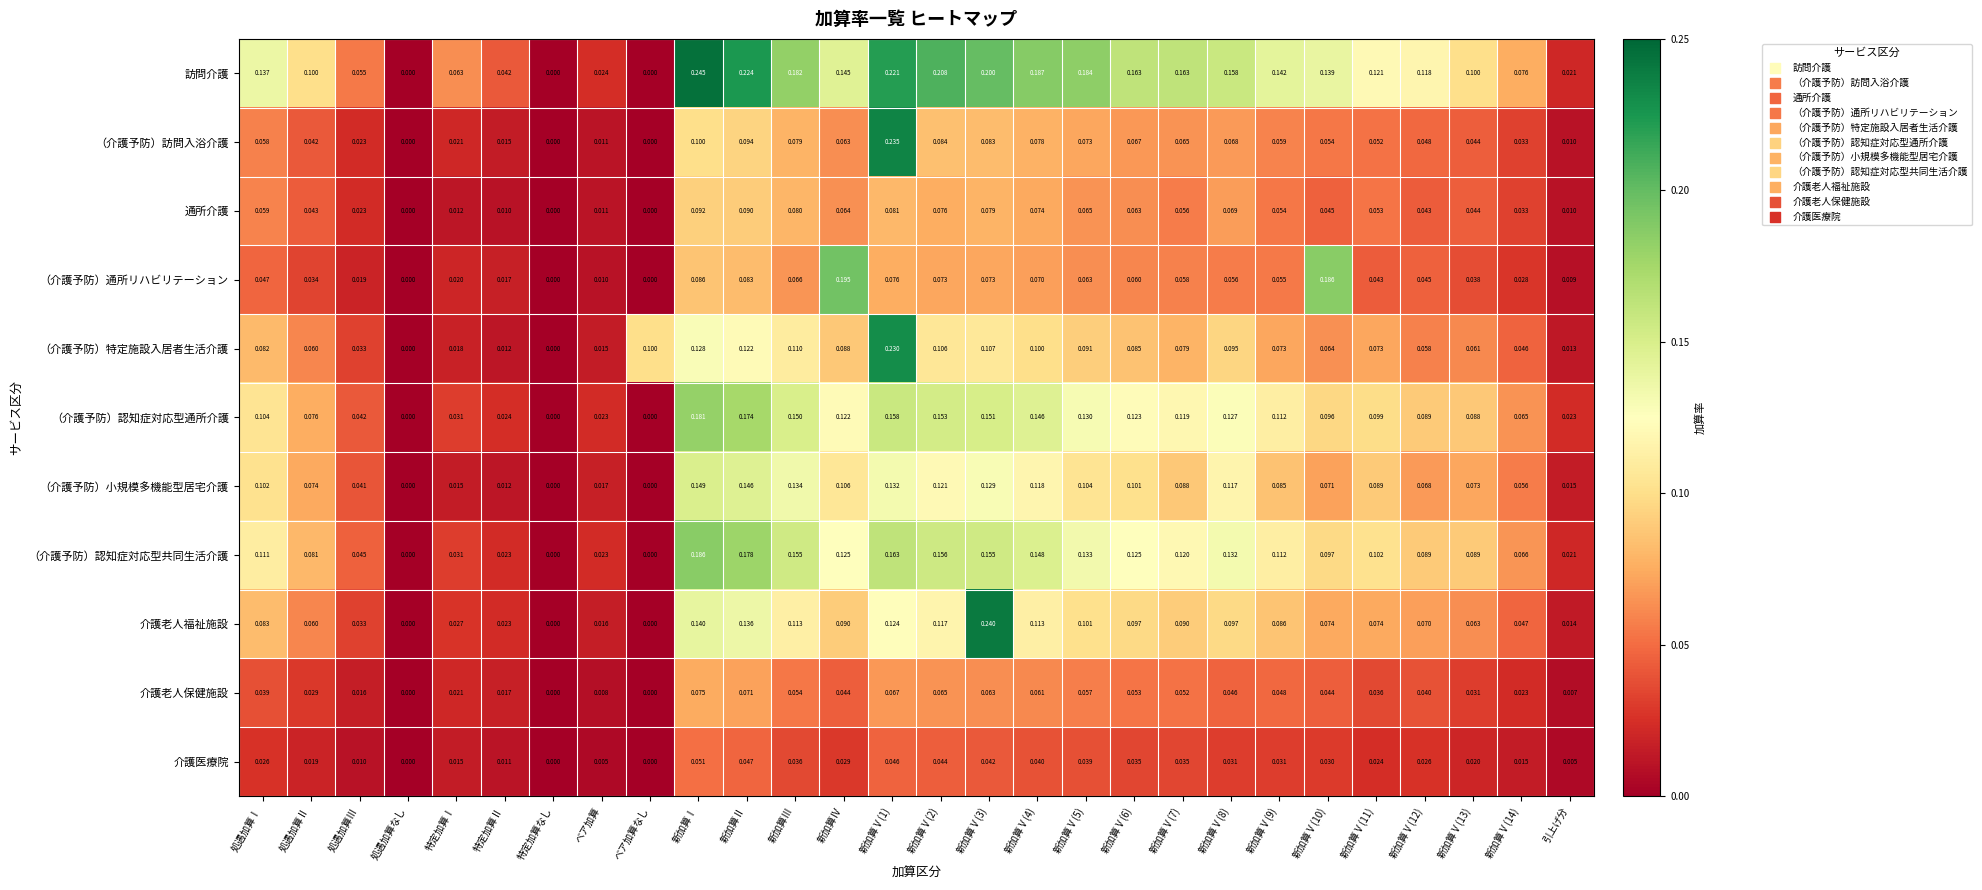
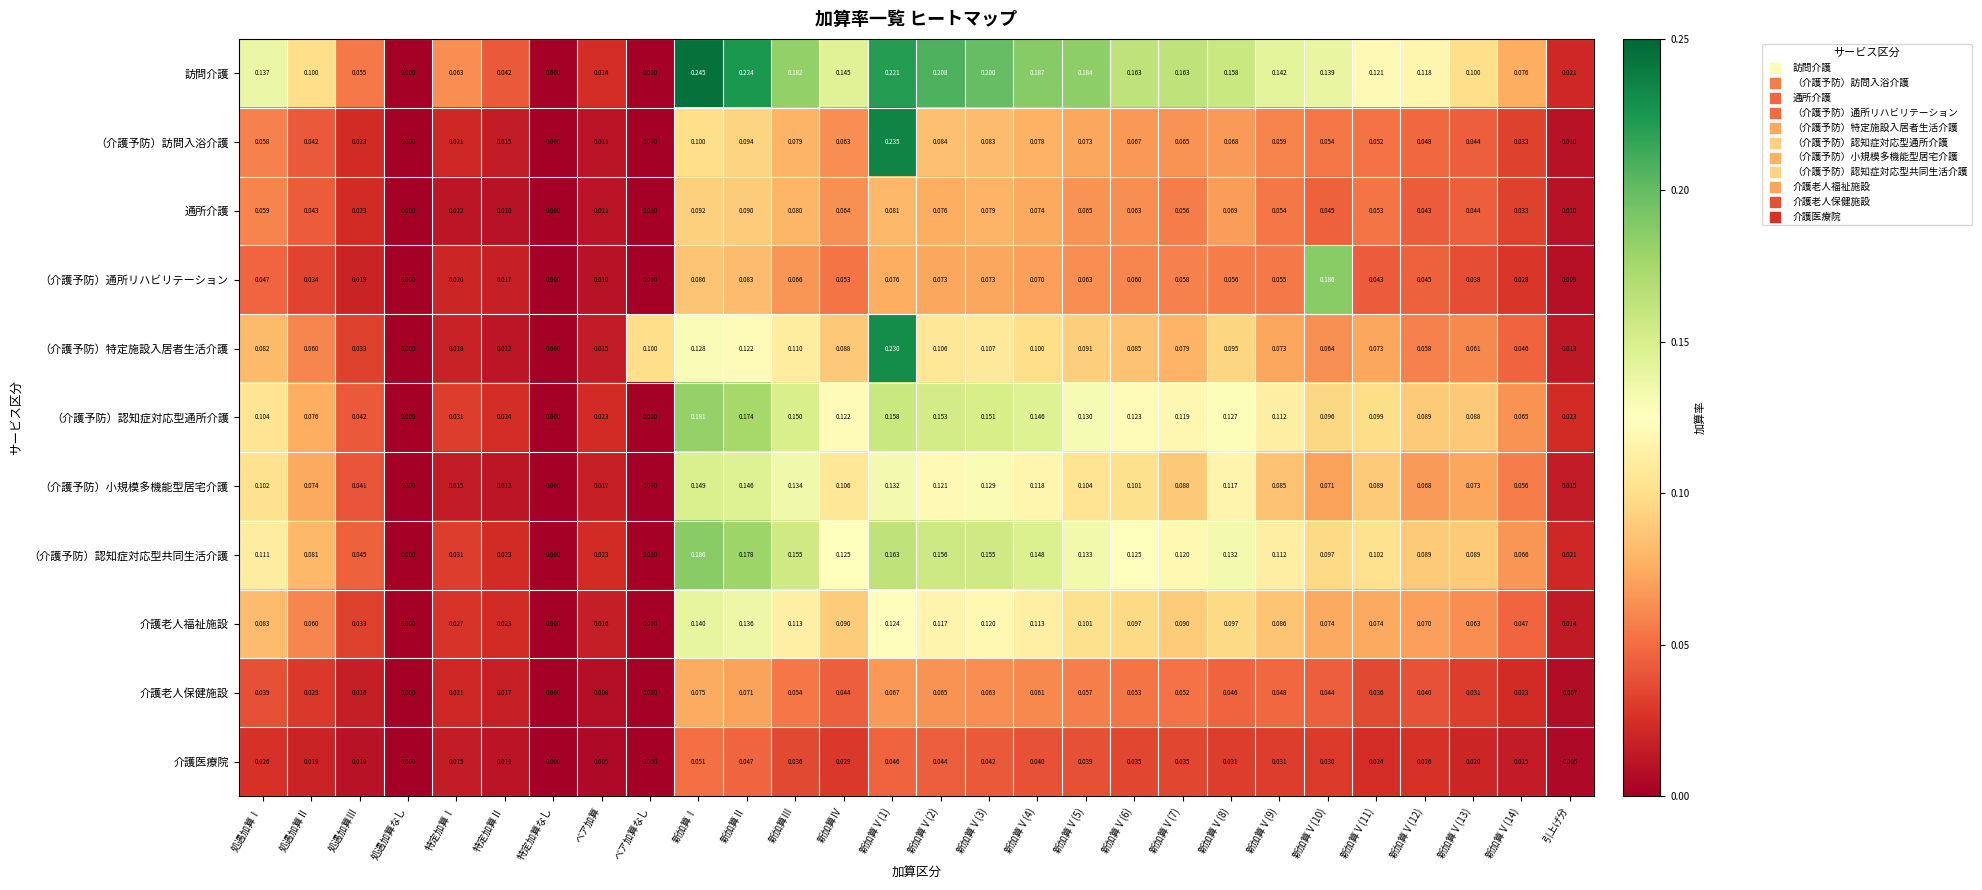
（介護予防）通所リハビリテーション, 新加算Ⅳ: 0.195 -> 0.053
介護老人福祉施設, 新加算Ⅴ(3): 0.240 -> 0.120
